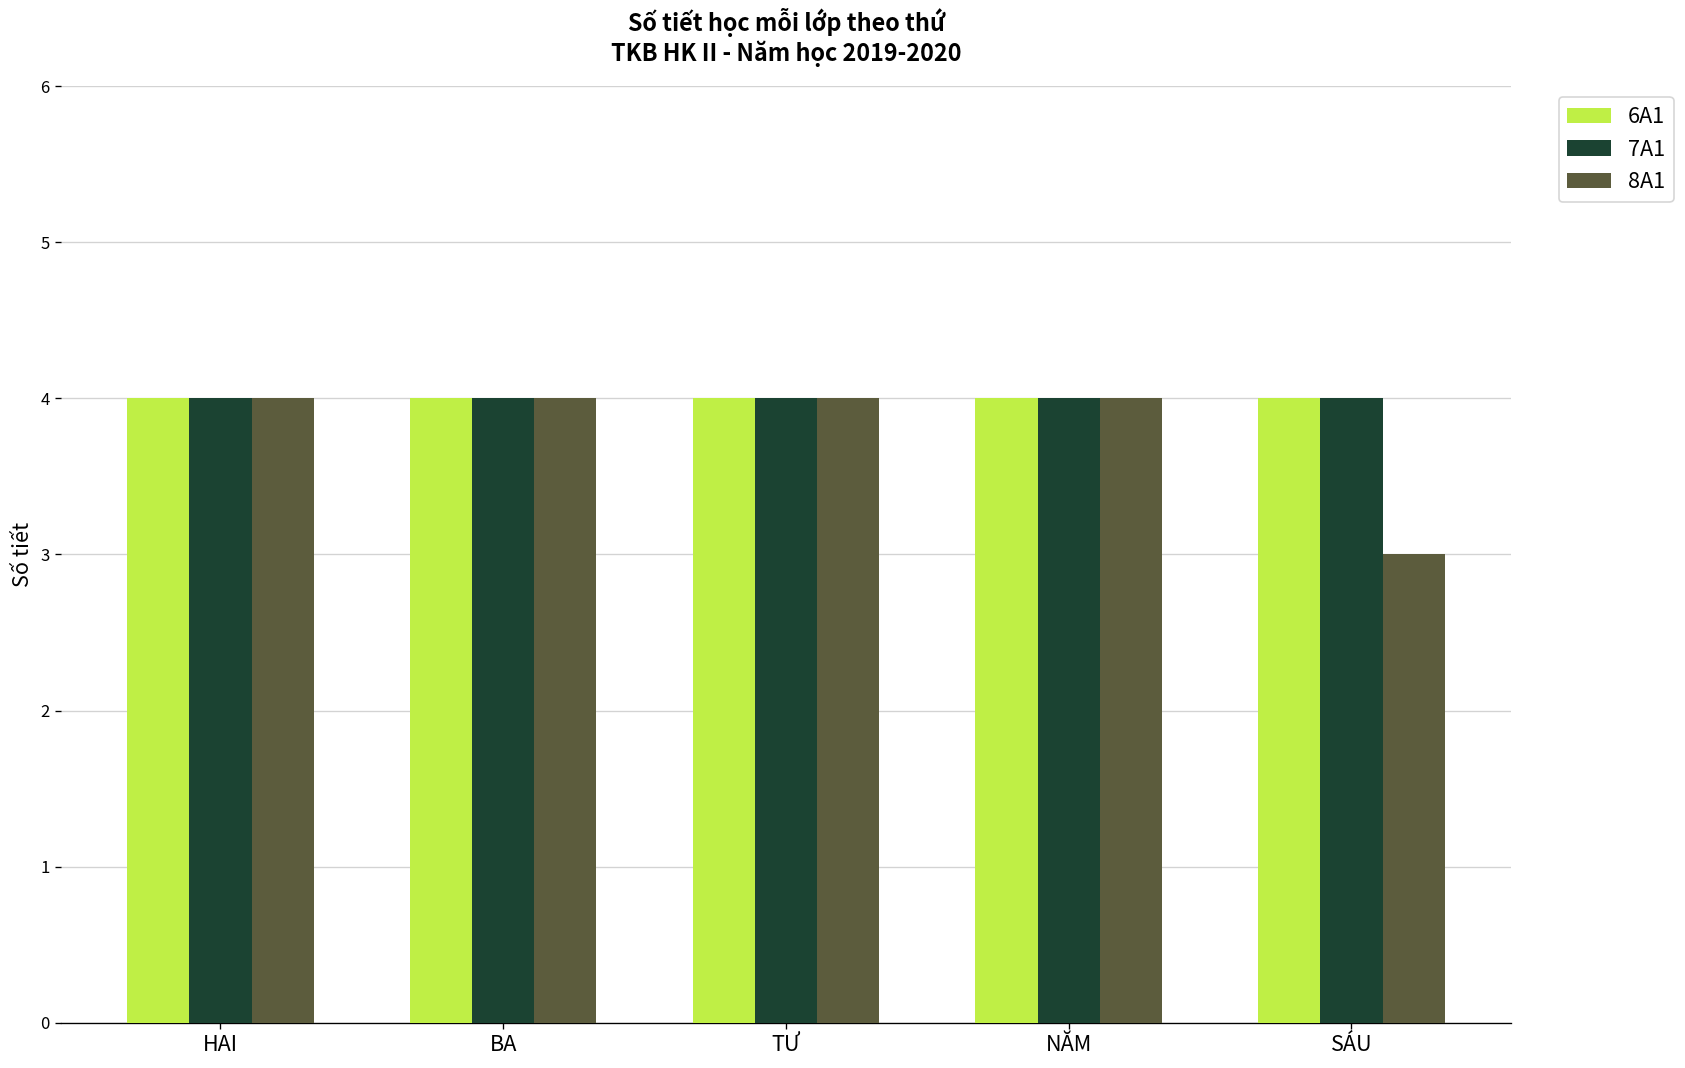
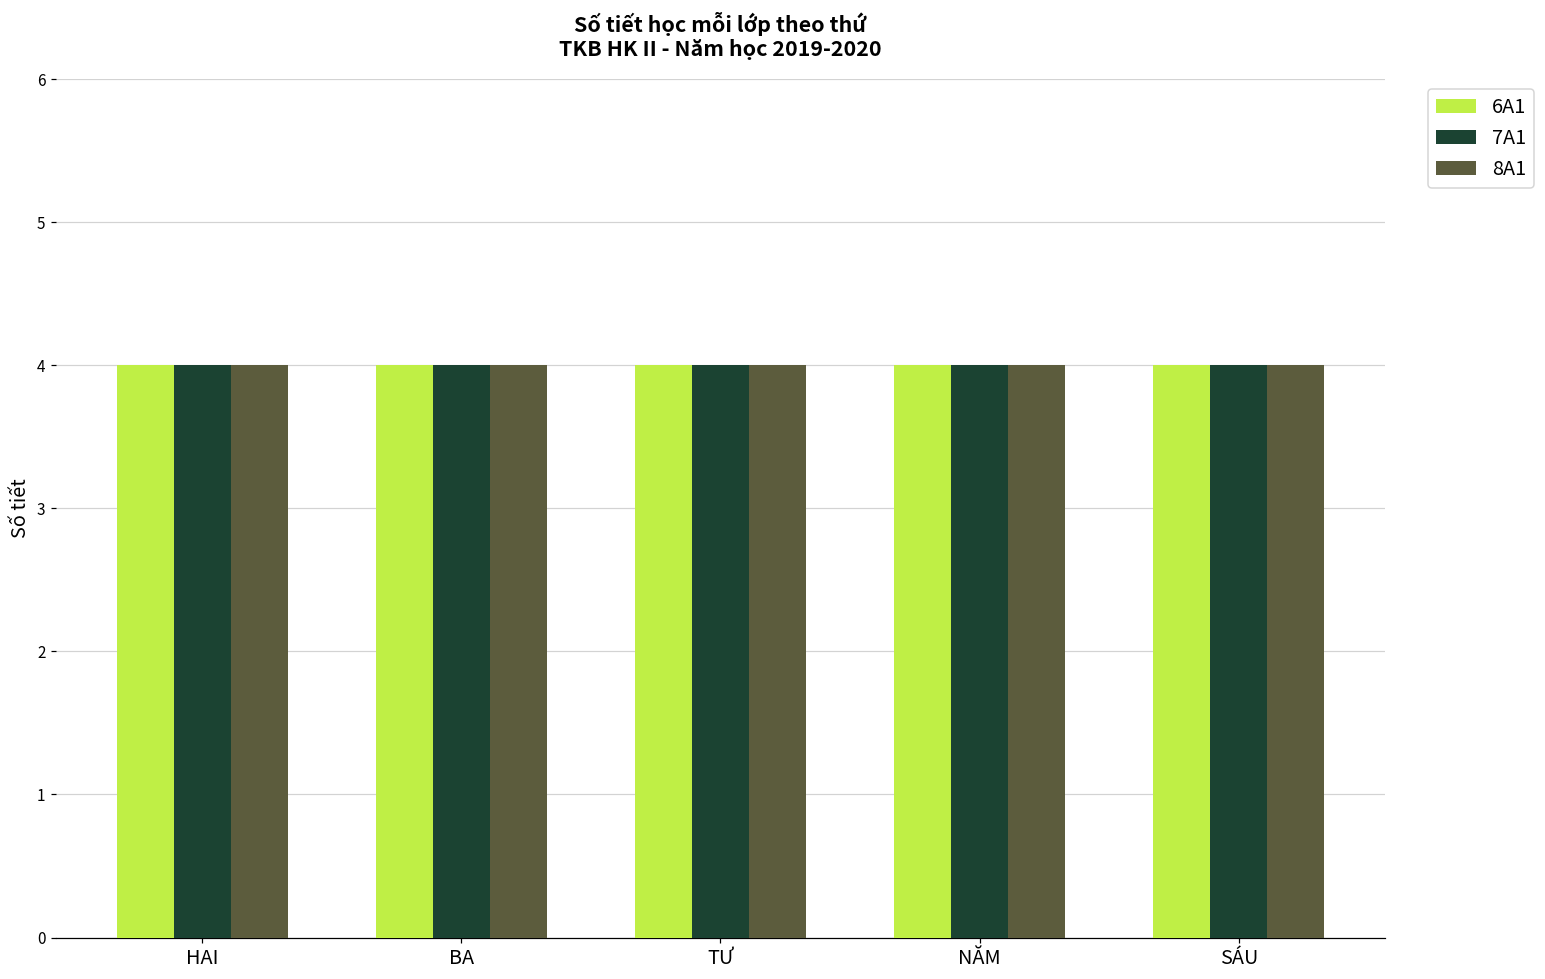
8A1, SÁU: 3 -> 4
